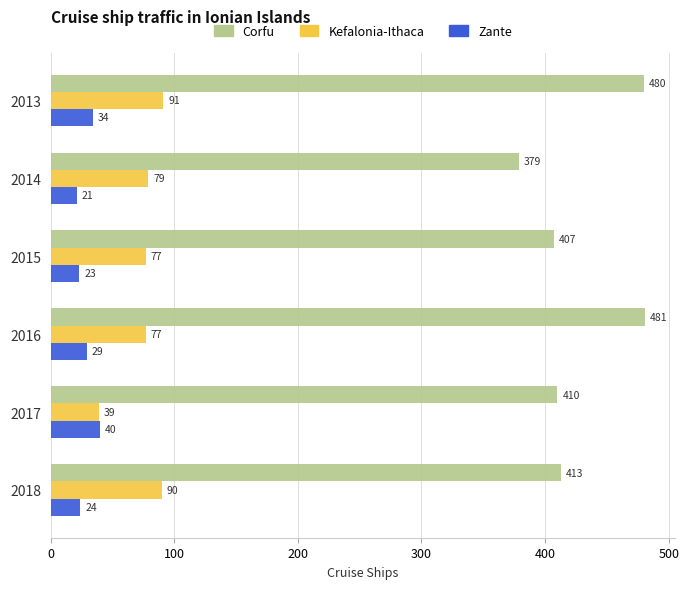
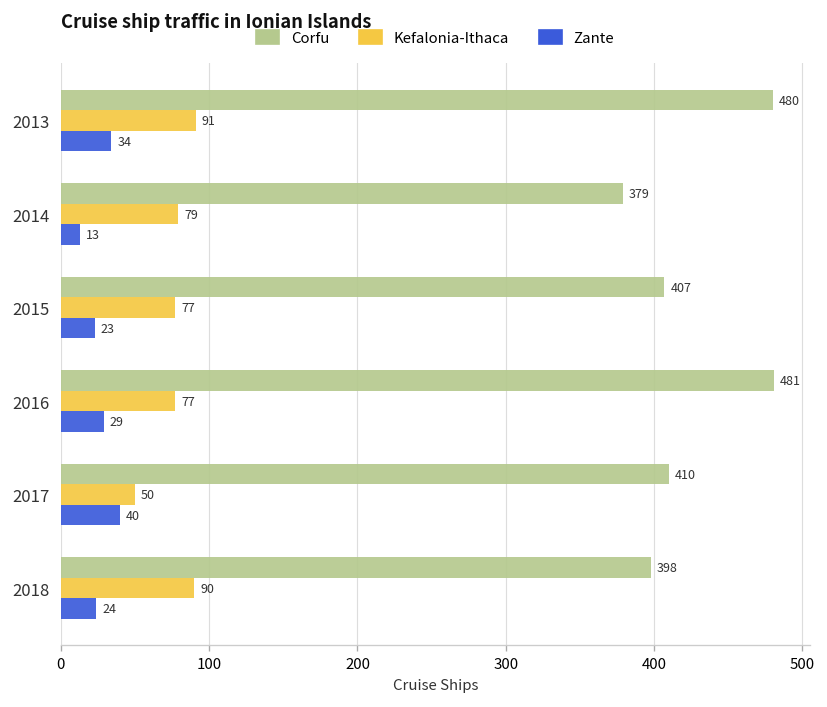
Zante, 2014: 21 -> 13
Kefalonia-Ithaca, 2017: 39 -> 50
Corfu, 2018: 413 -> 398
